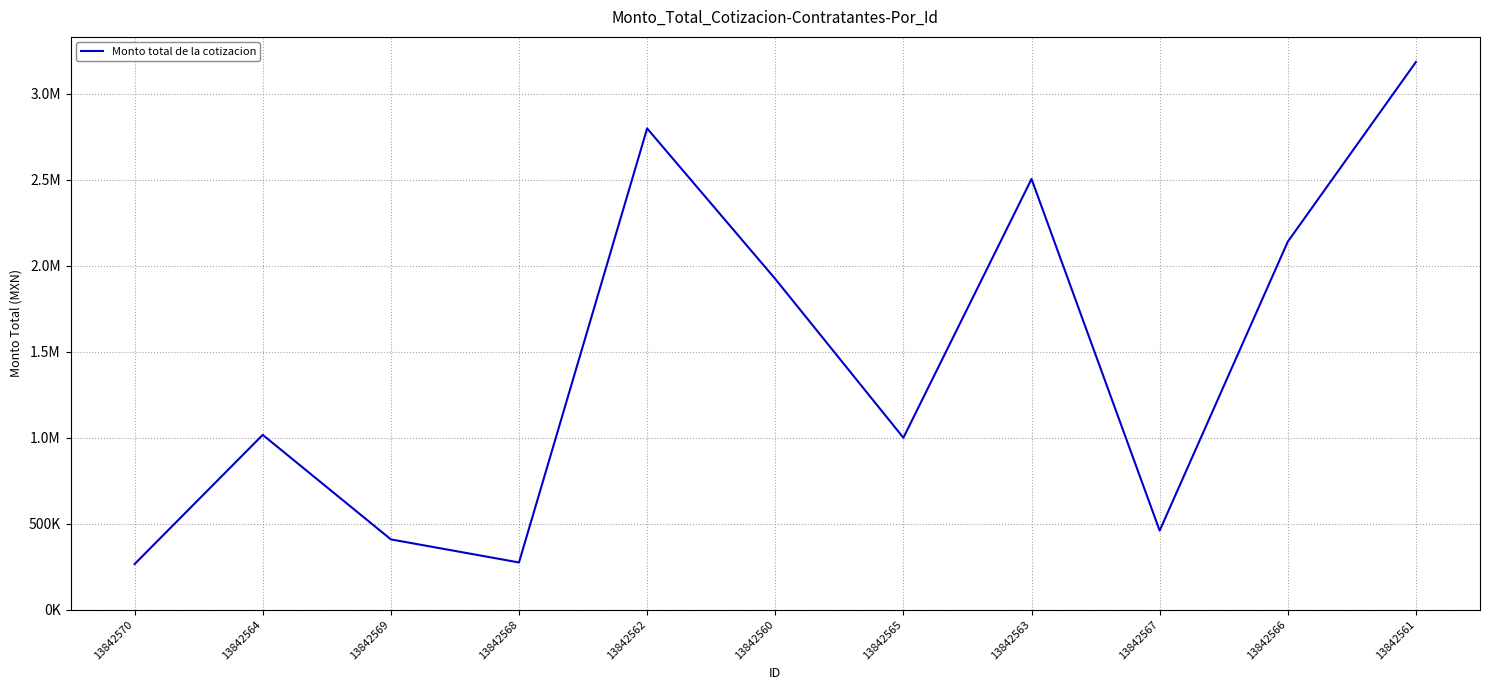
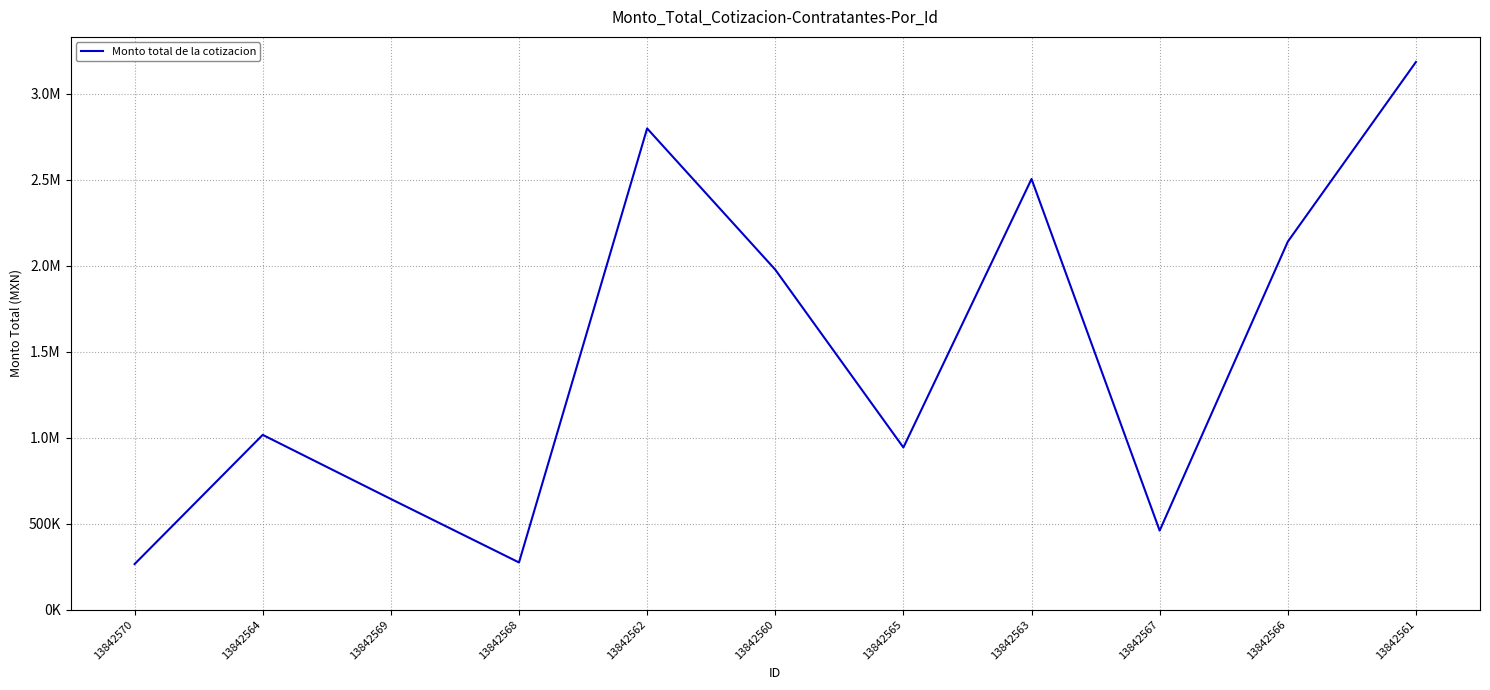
13842569: 410000 -> 640000
13842560: 1920000 -> 1980000
13842565: 1000000 -> 940000
